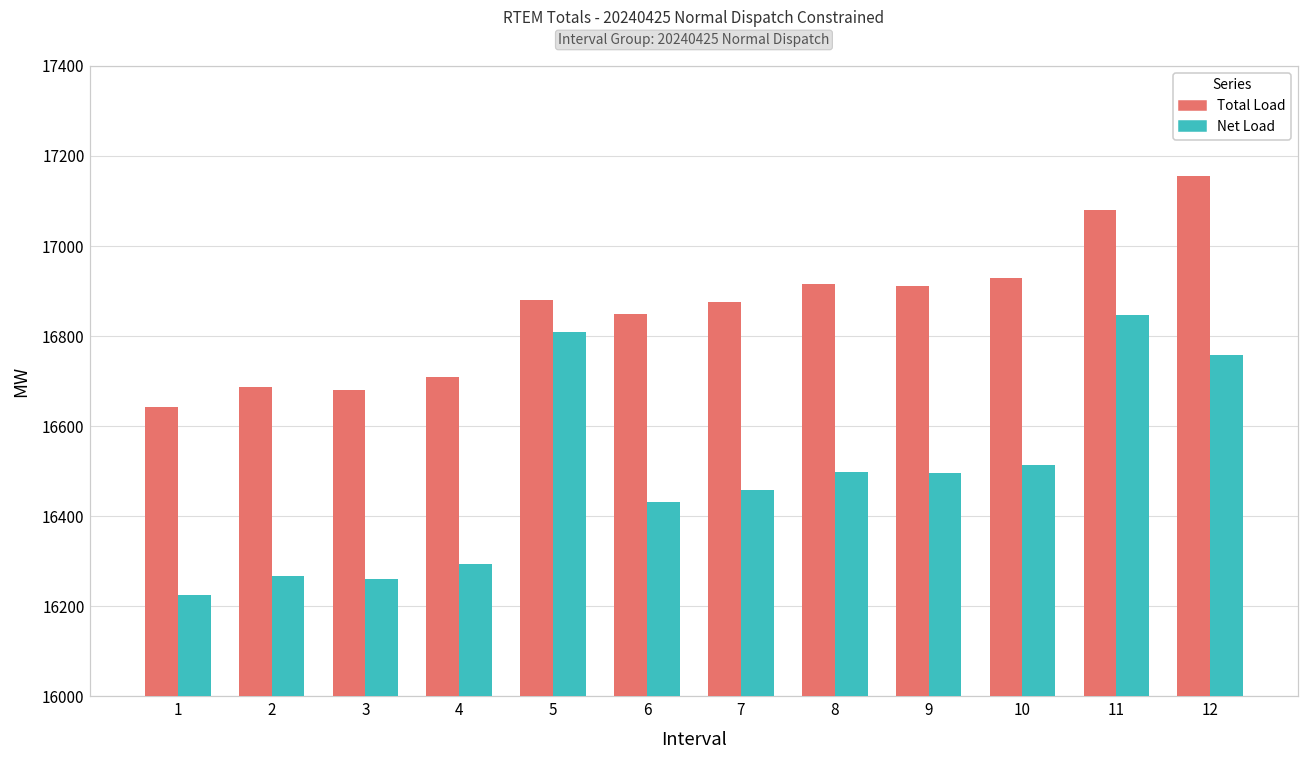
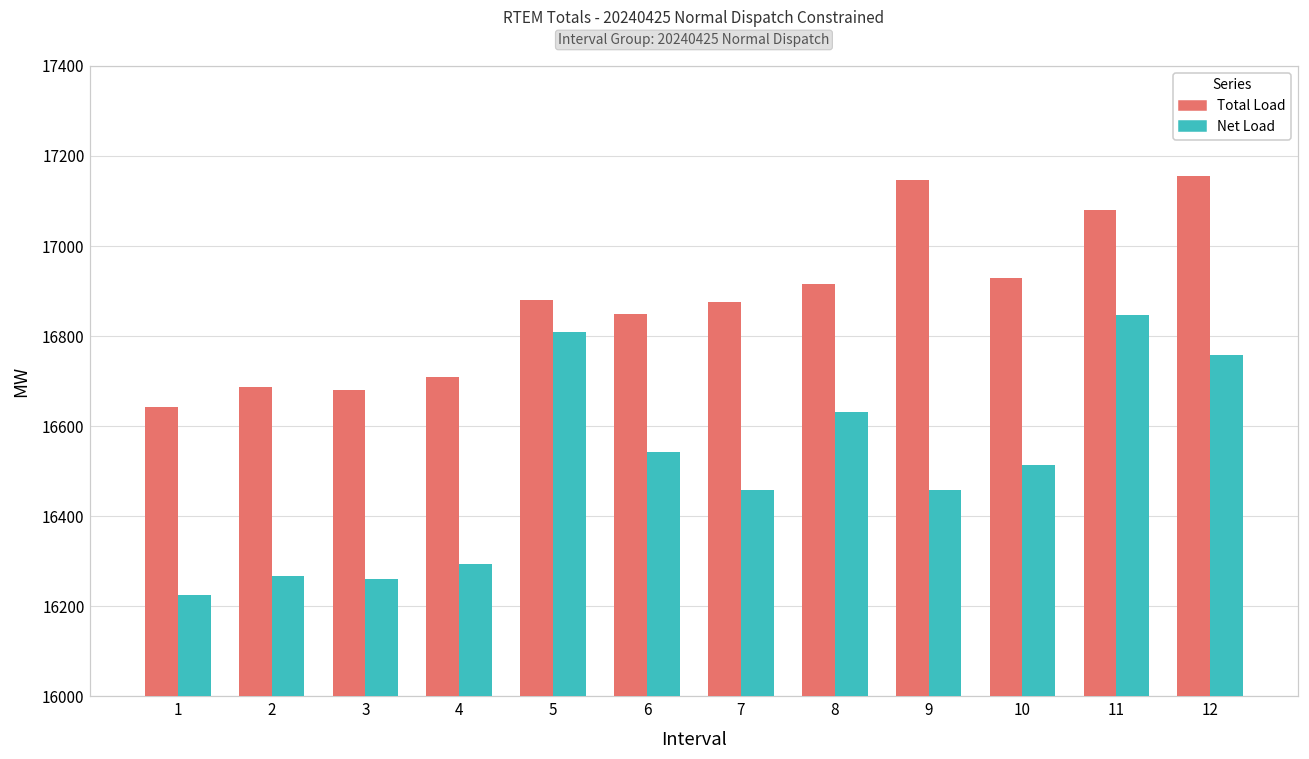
Net Load, 6: 16430 -> 16540
Net Load, 8: 16500 -> 16630
Total Load, 9: 16910 -> 17150
Net Load, 9: 16500 -> 16460
